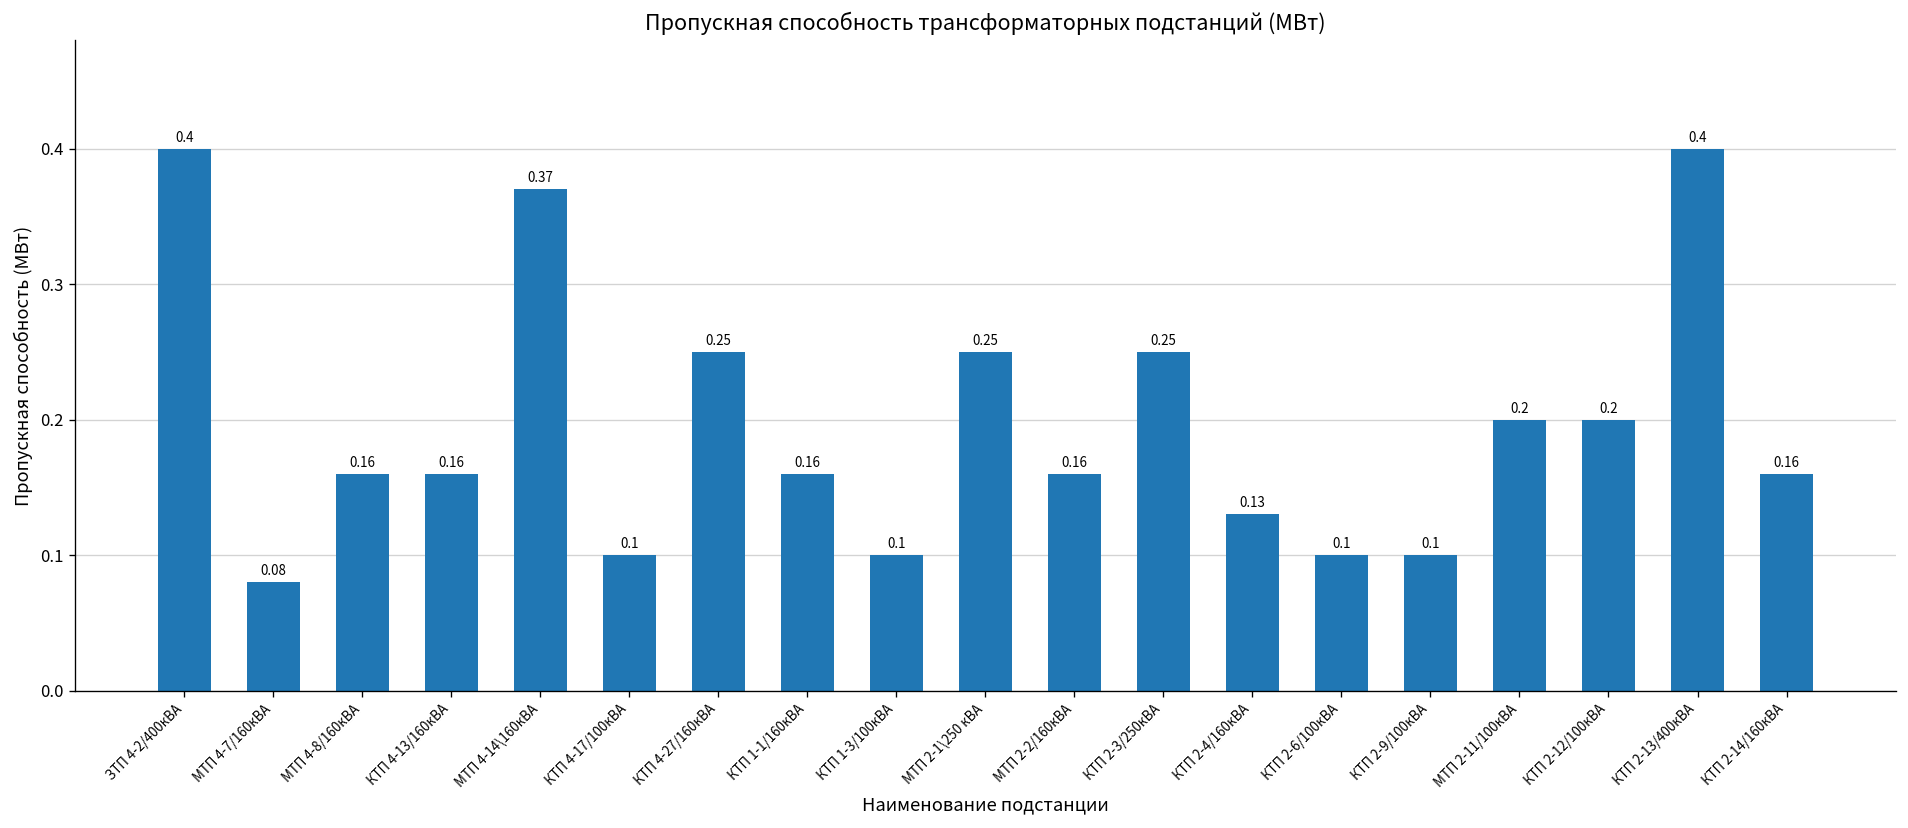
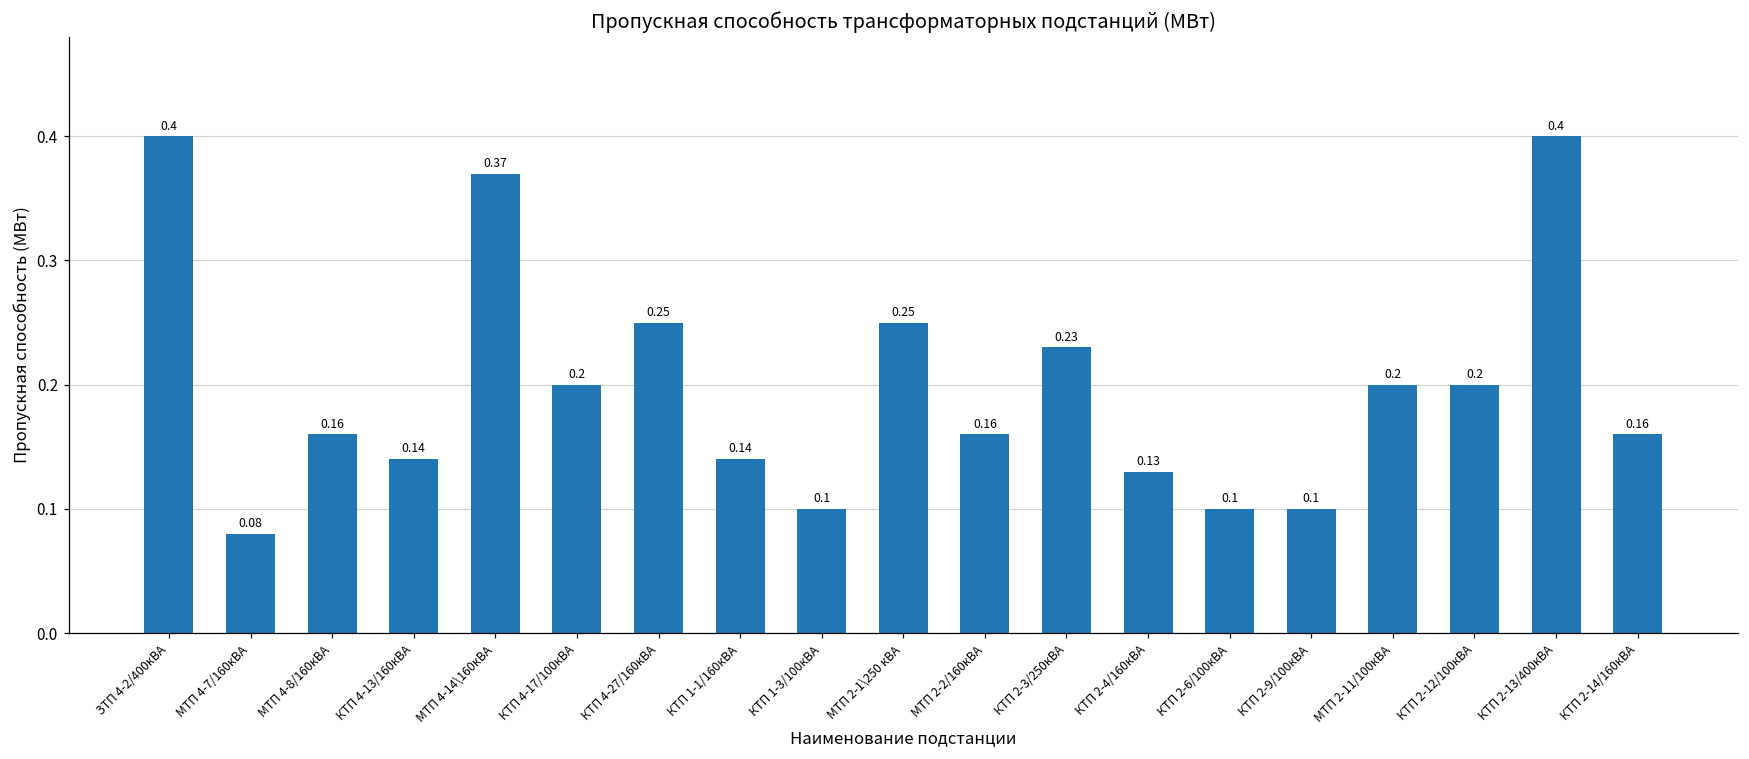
КТП 4-13/160кВА: 0.16 -> 0.14
КТП 4-17/100кВА: 0.1 -> 0.2
КТП 1-1/160кВА: 0.16 -> 0.14
КТП 2-3/250кВА: 0.25 -> 0.23
